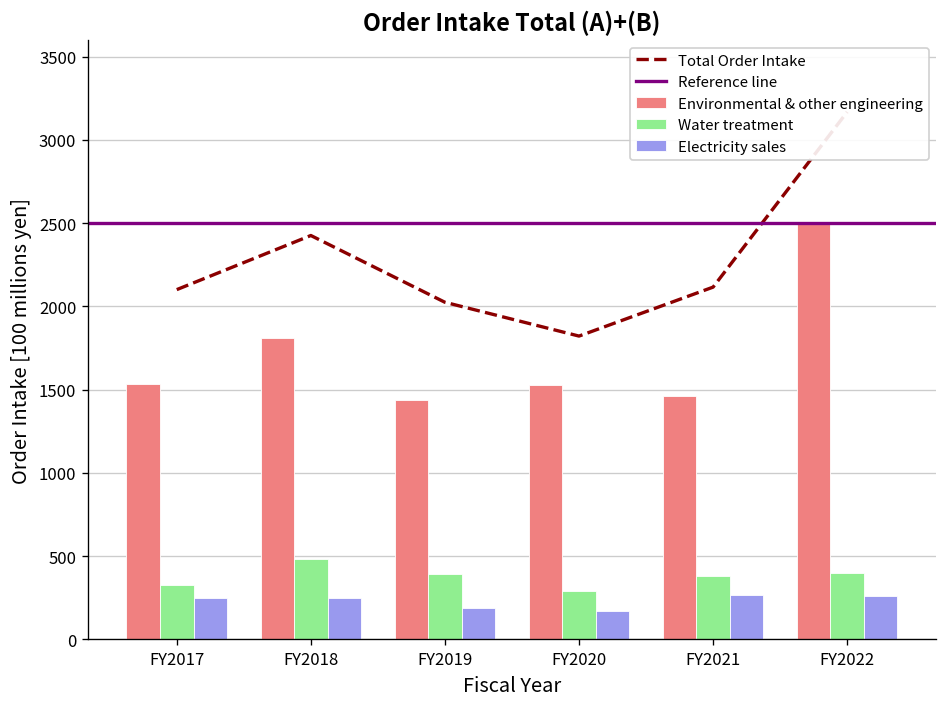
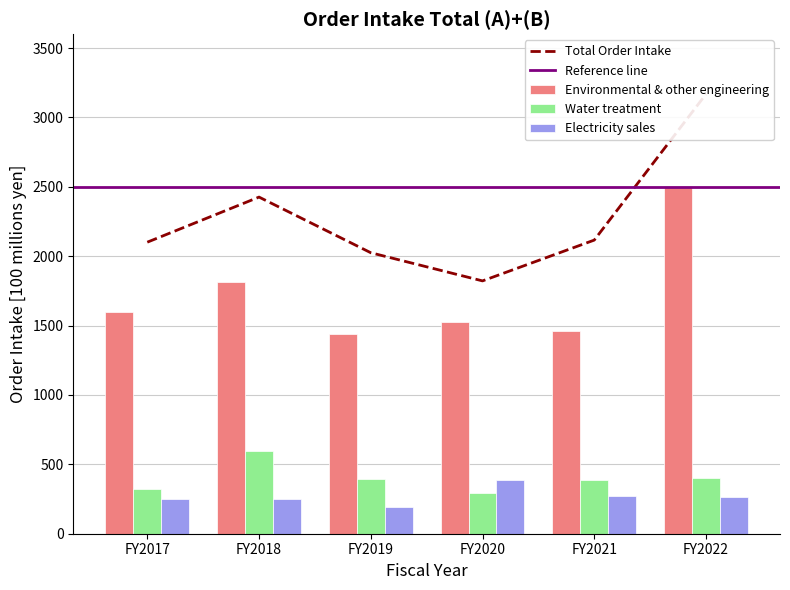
Environmental & other engineering, FY2017: 1540 -> 1600
Water treatment, FY2018: 480 -> 590
Electricity sales, FY2020: 170 -> 380
